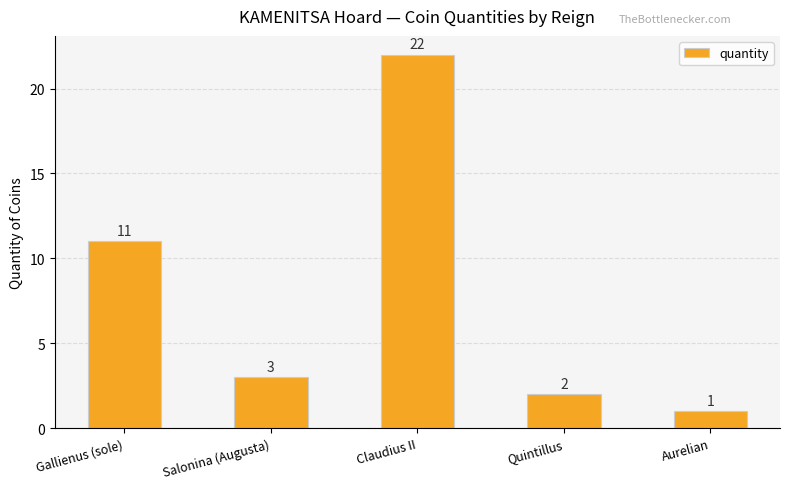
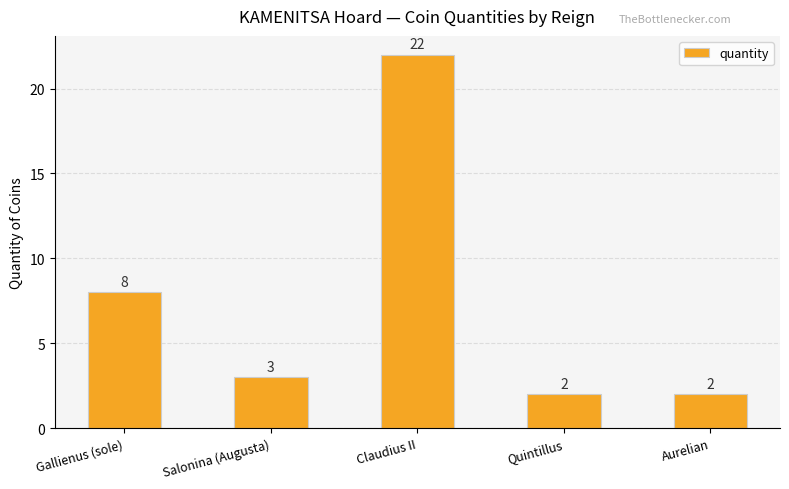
Gallienus (sole): 11 -> 8
Aurelian: 1 -> 2
